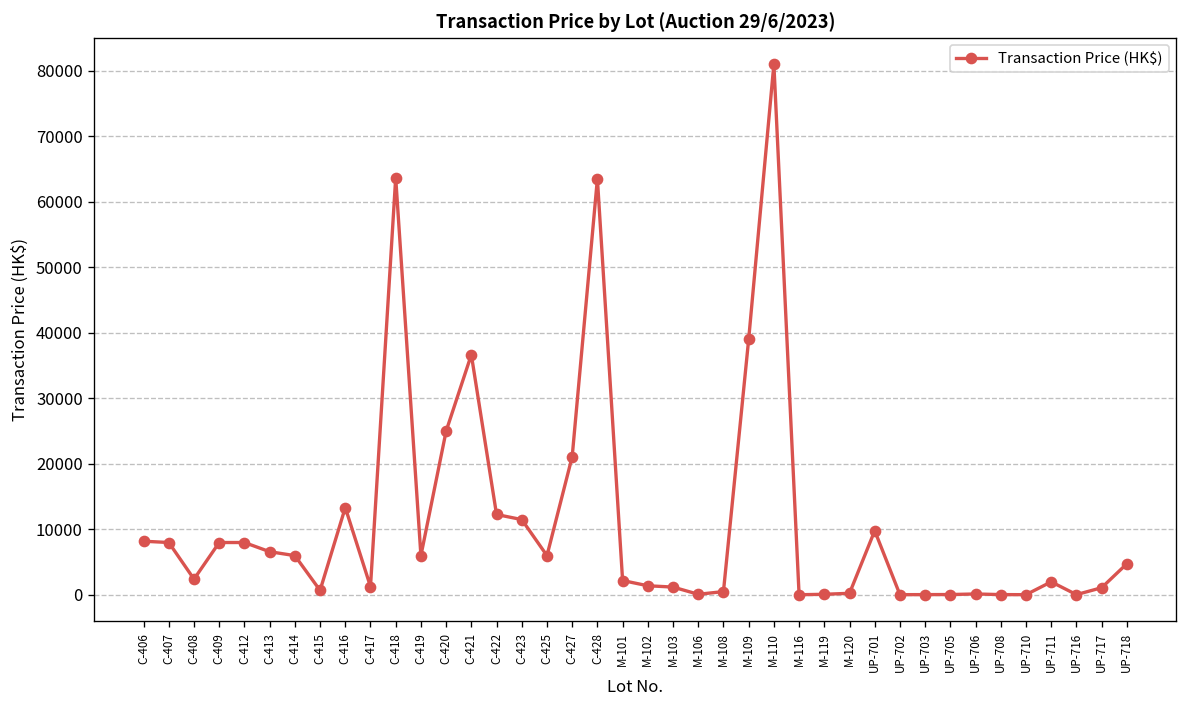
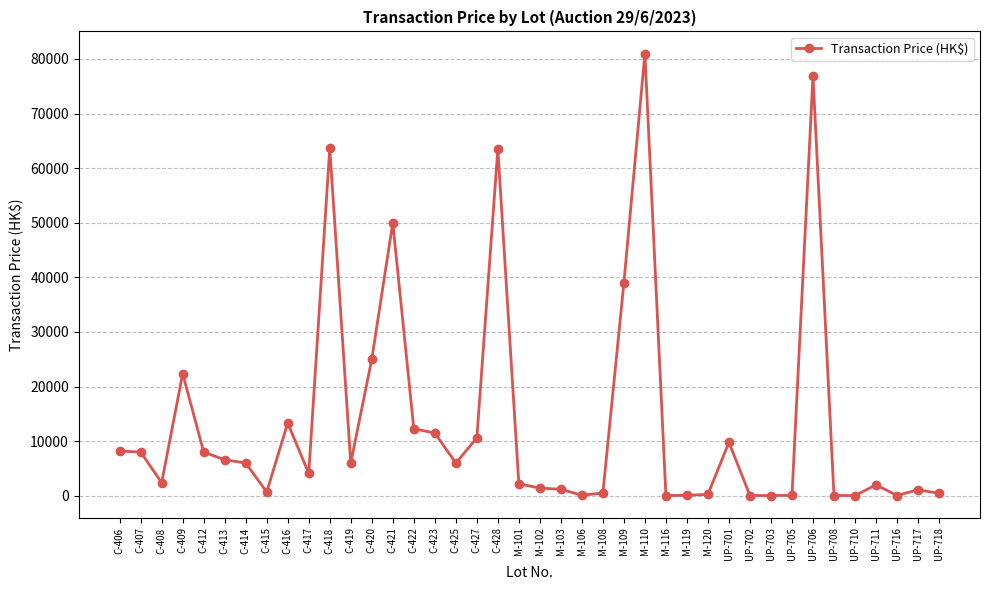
C-409: 8000 -> 22000
C-417: 1000 -> 4000
C-421: 37000 -> 50000
C-427: 21000 -> 11000
UP-706: 0 -> 77000
UP-718: 5000 -> 0
